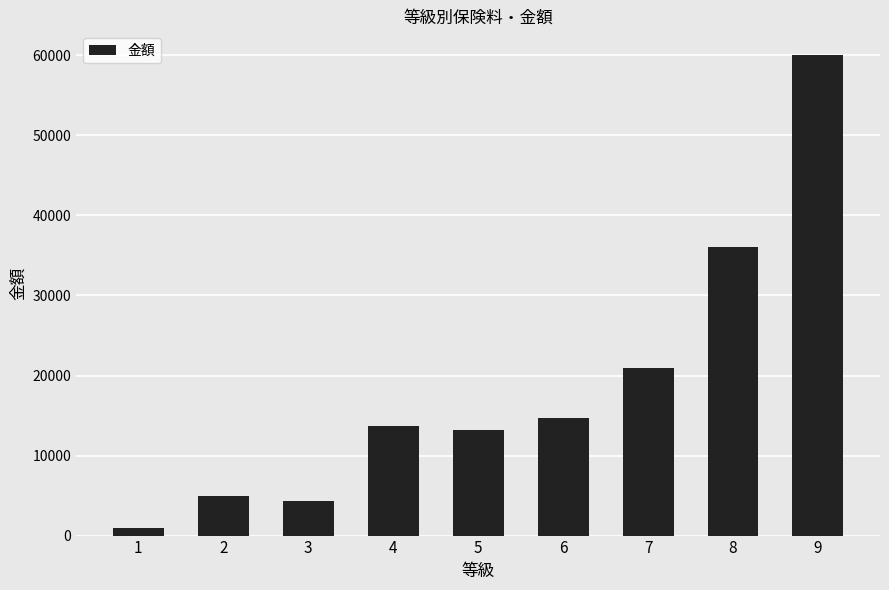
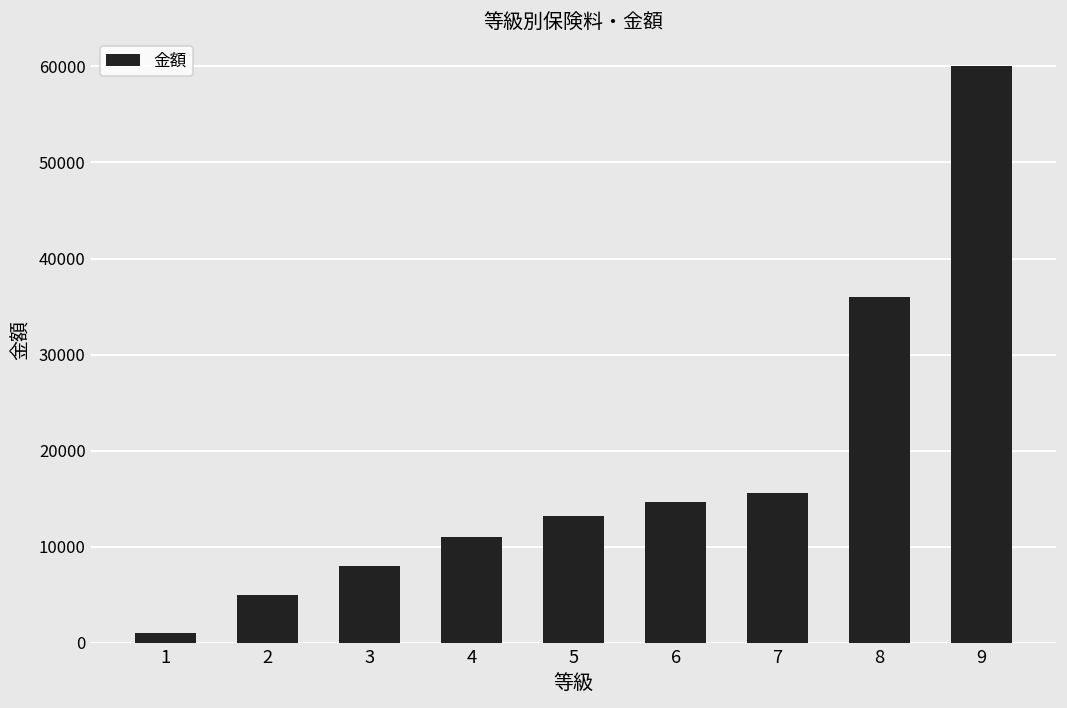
3: 4000 -> 8000
4: 14000 -> 11000
7: 21000 -> 16000
